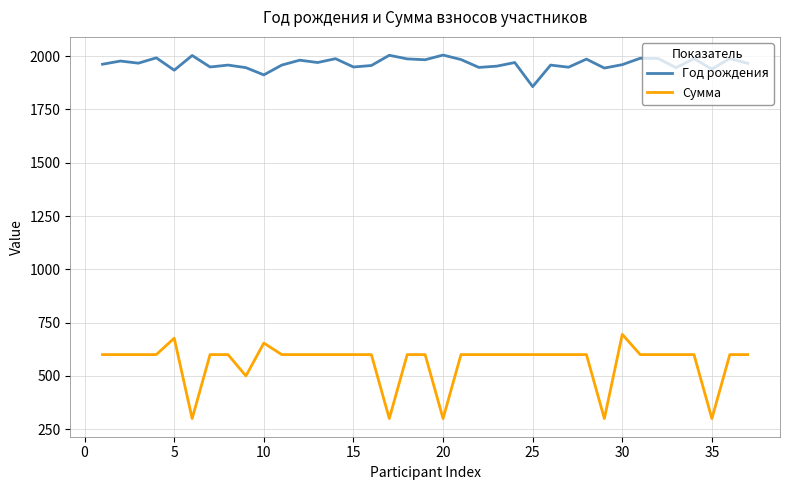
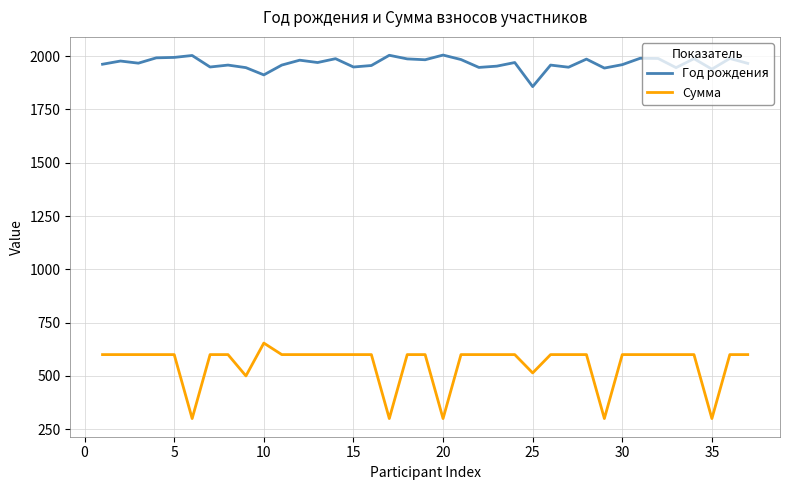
Год рождения, 5: 1930 -> 1990
Сумма, 5: 680 -> 600
Сумма, 25: 600 -> 510
Сумма, 30: 700 -> 600
